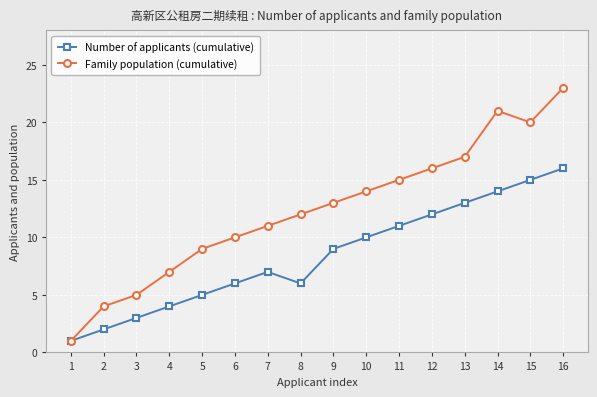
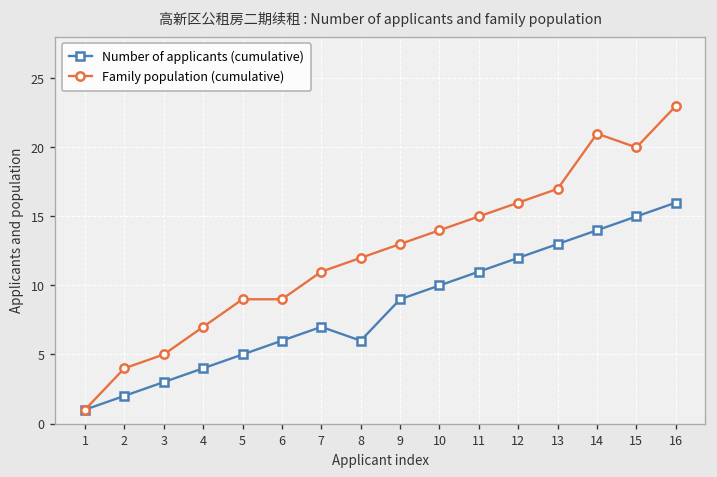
Family population (cumulative), 6: 10 -> 9
